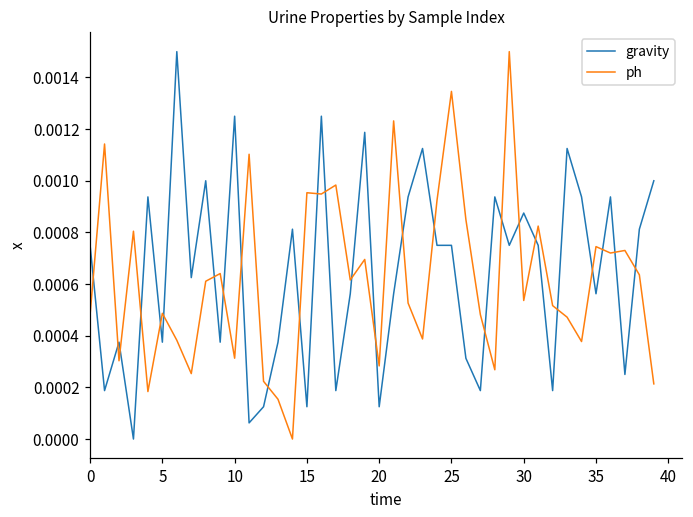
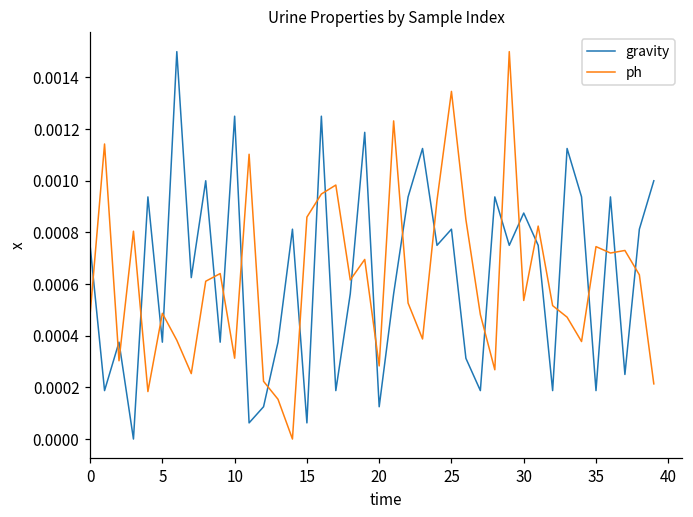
gravity, 15: 0.00013 -> 0.00006
ph, 15: 0.00095 -> 0.00086
gravity, 25: 0.00075 -> 0.00081
gravity, 35: 0.00056 -> 0.00019
